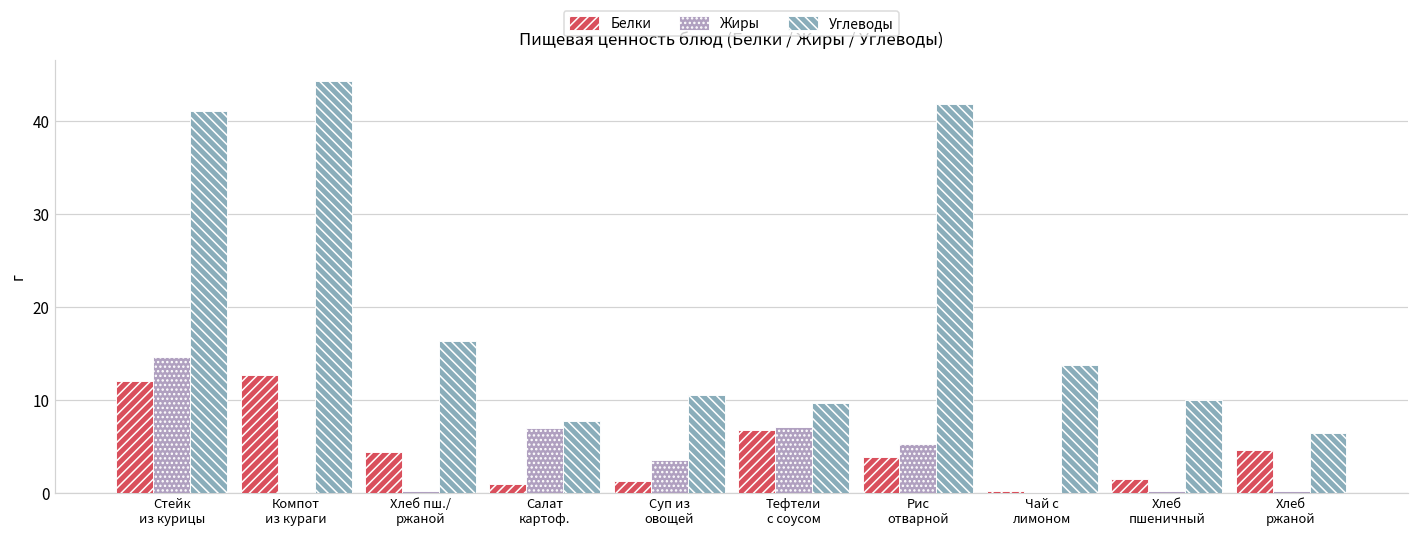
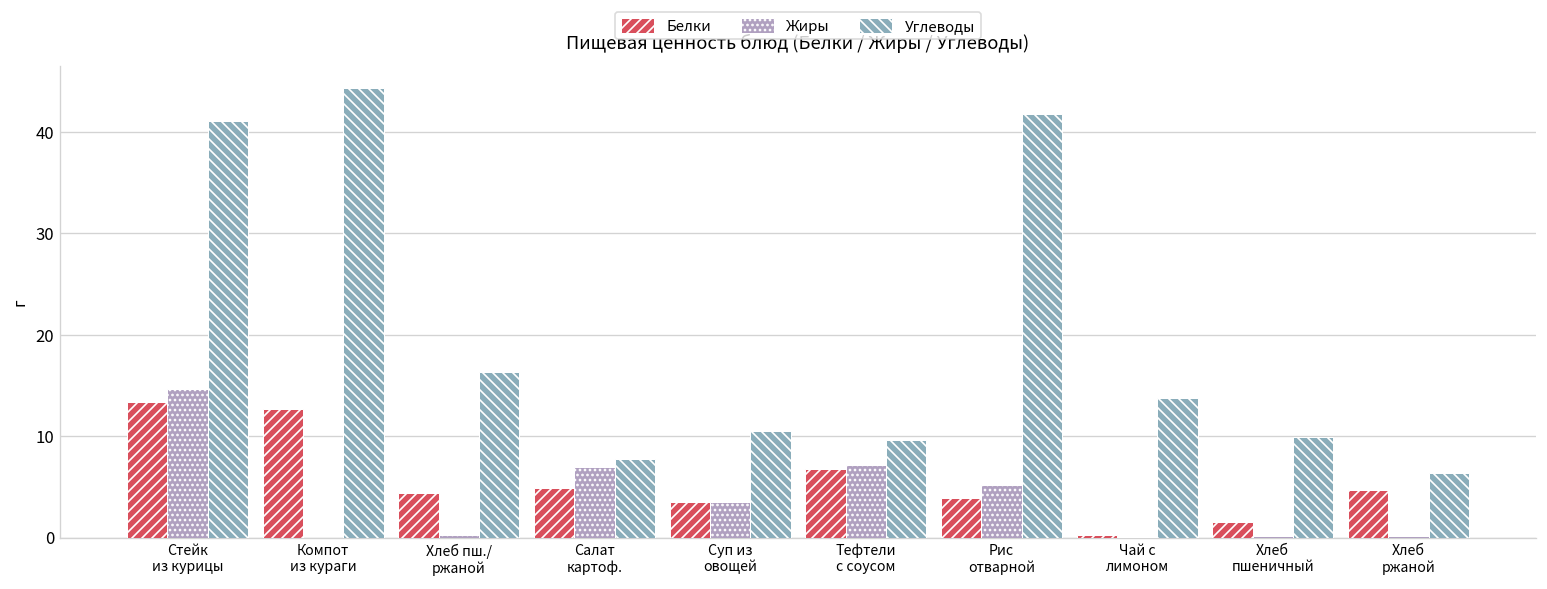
Белки, Стейк из курицы: 12 -> 13
Белки, Салат картоф.: 1 -> 5
Белки, Суп из овощей: 1 -> 4
